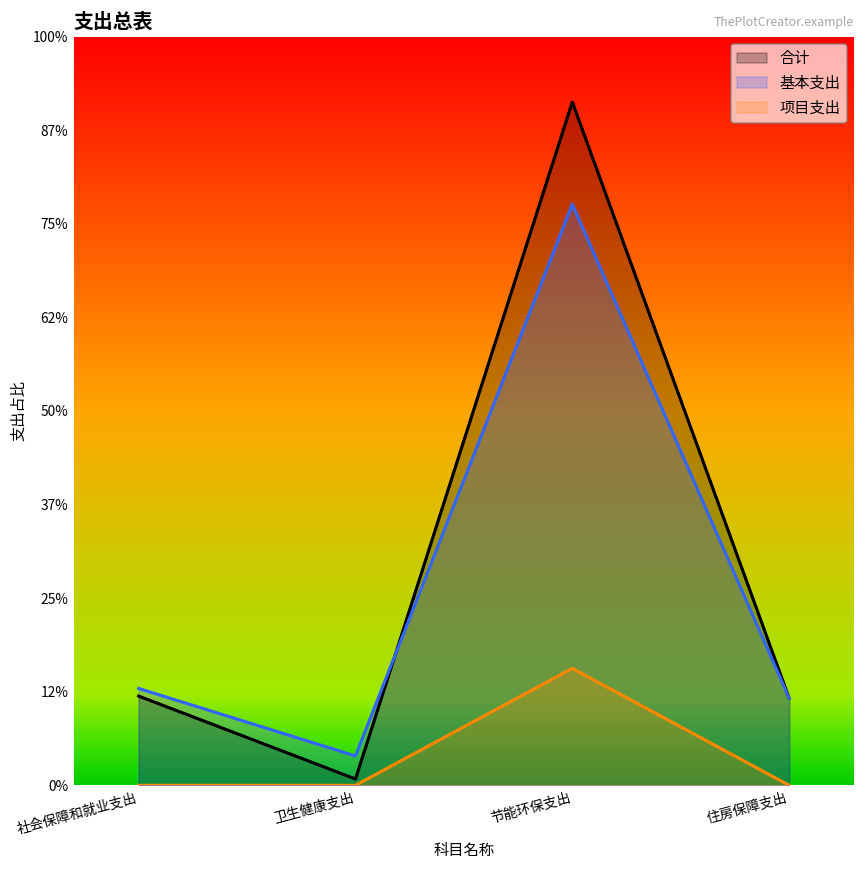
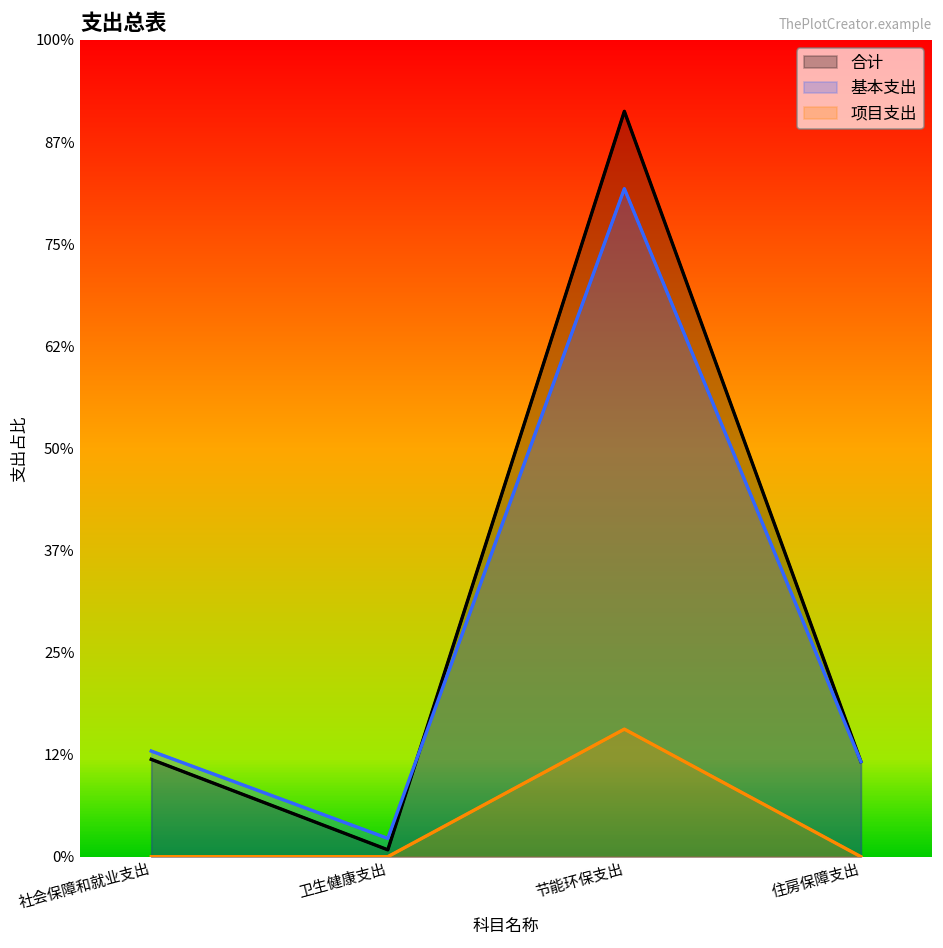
基本支出, 卫生健康支出: 4% -> 2%
基本支出, 节能环保支出: 78% -> 82%
